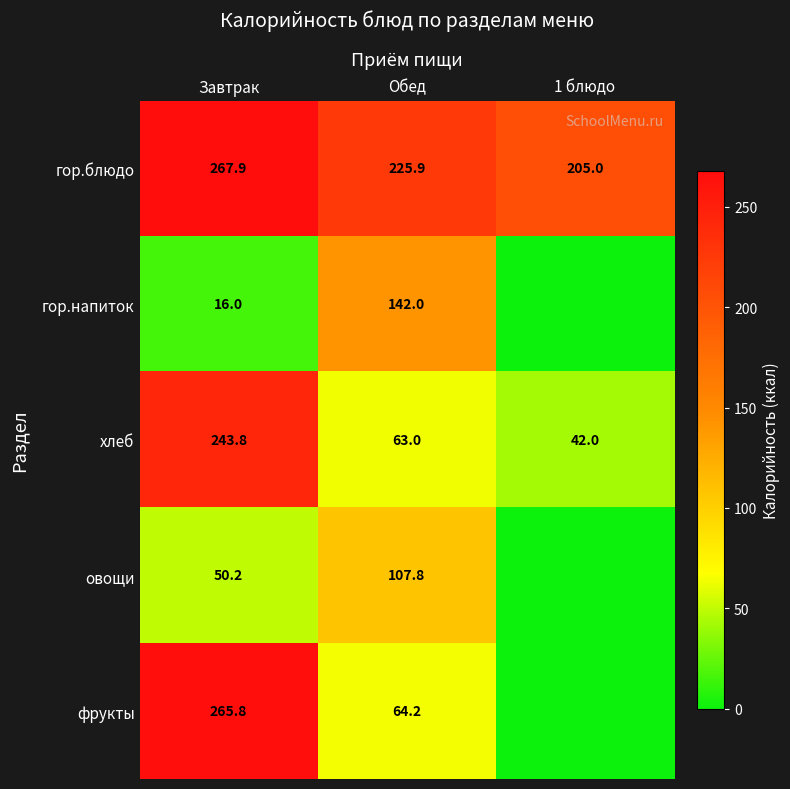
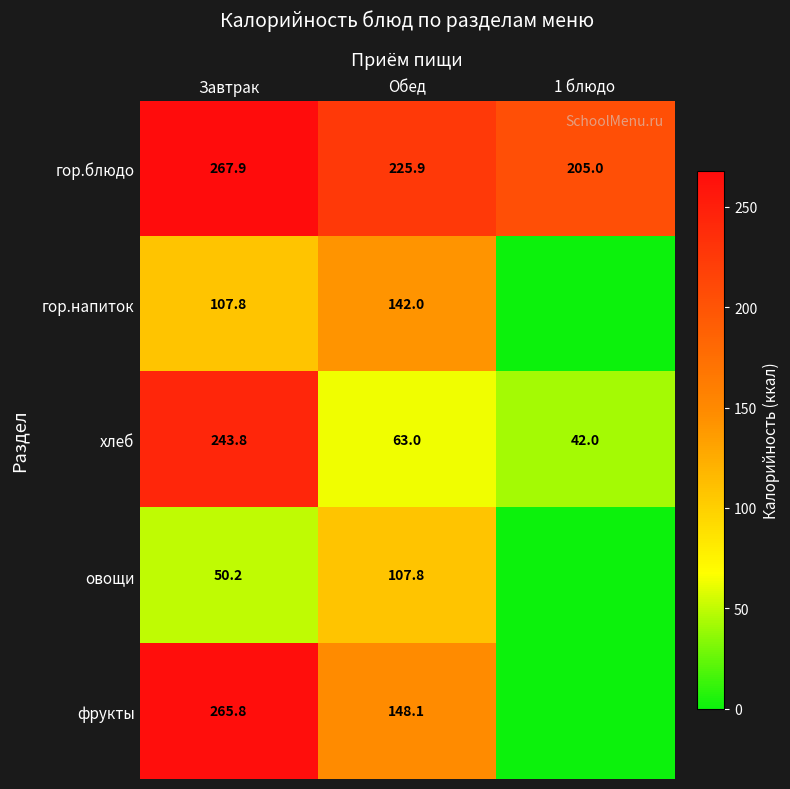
гор.напиток, Завтрак: 16.0 -> 107.8
фрукты, Обед: 64.2 -> 148.1
